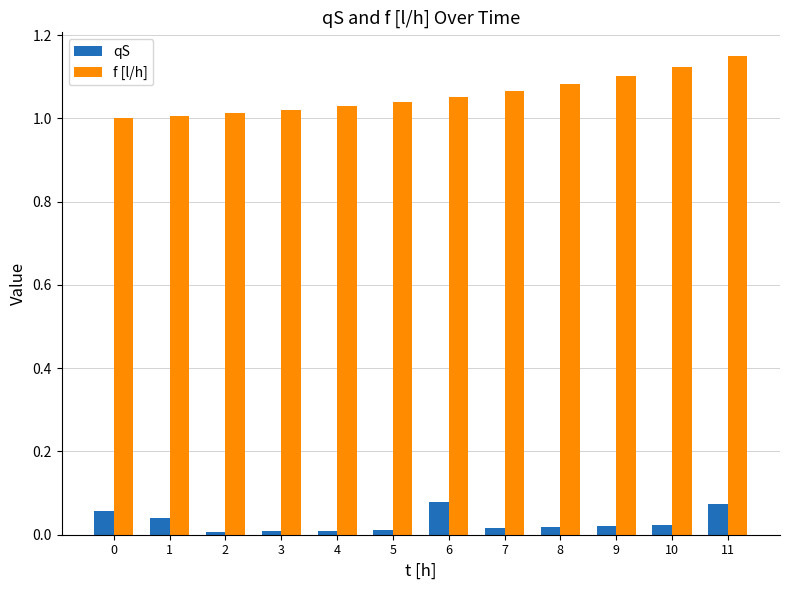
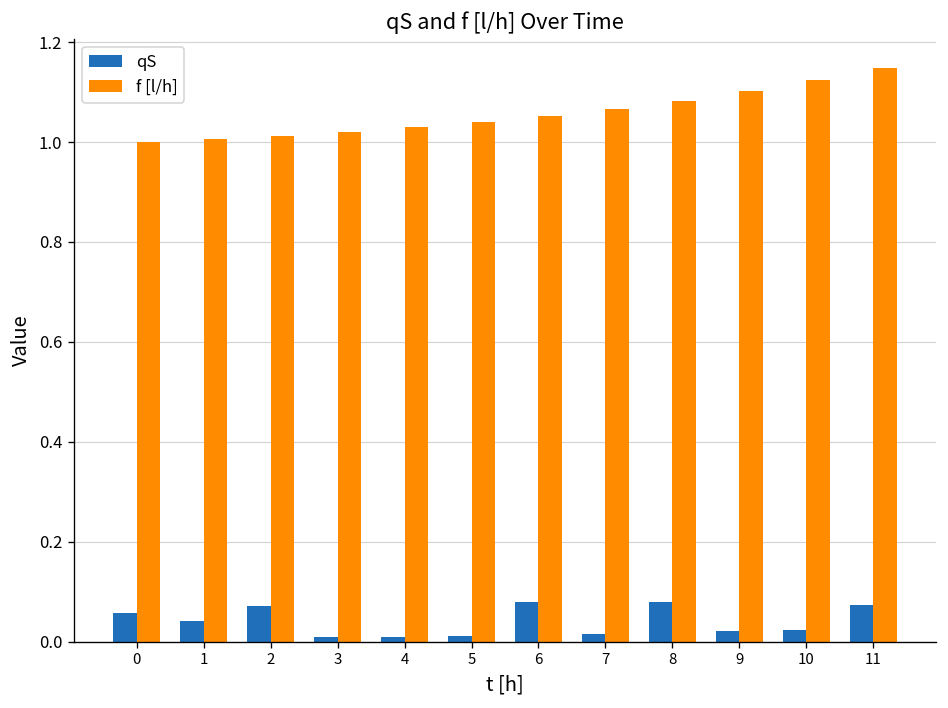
qS, 2: 0.01 -> 0.07
qS, 8: 0.02 -> 0.08
